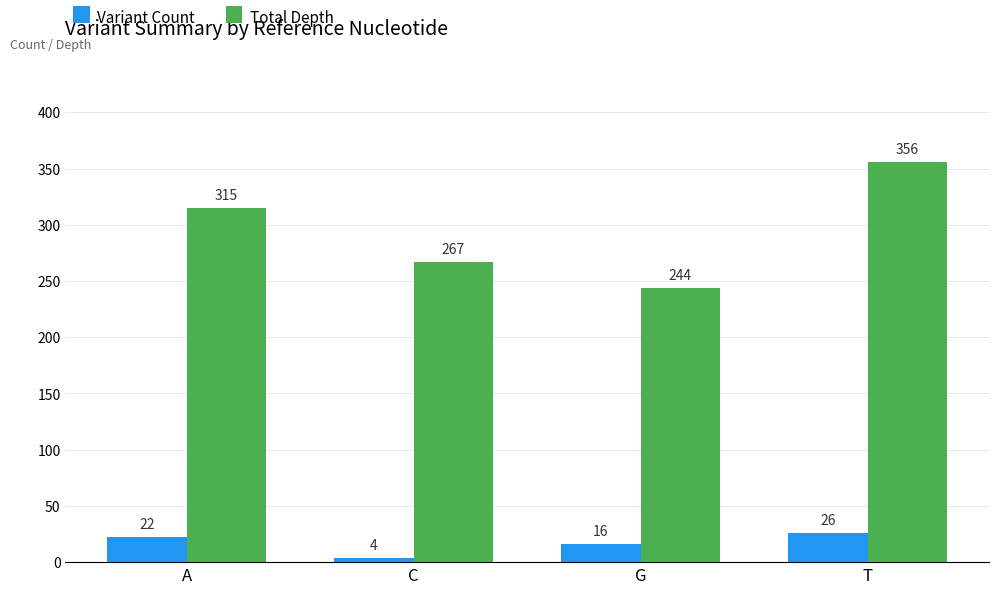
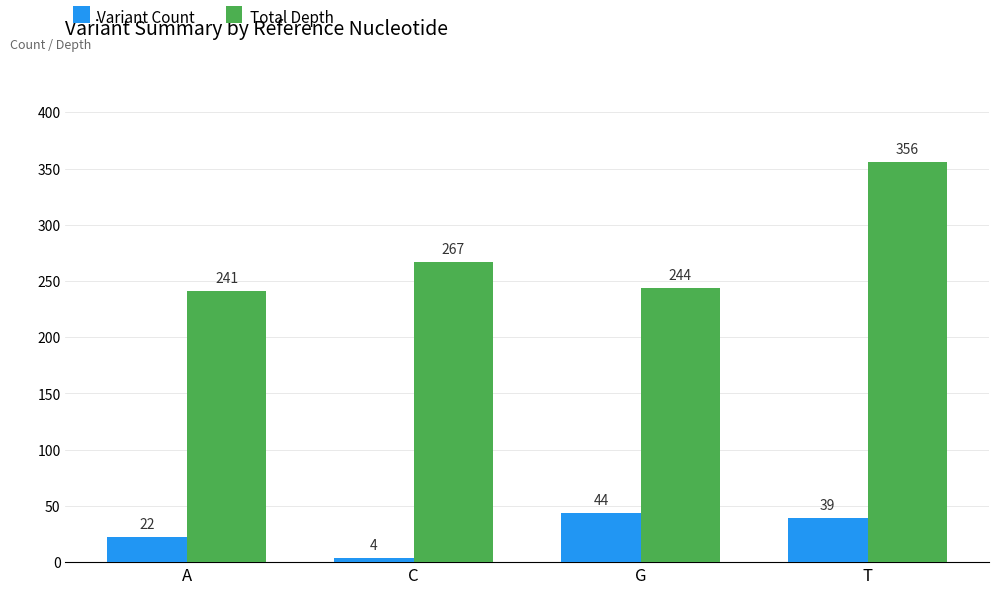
Total Depth, A: 315 -> 241
Variant Count, G: 16 -> 44
Variant Count, T: 26 -> 39
